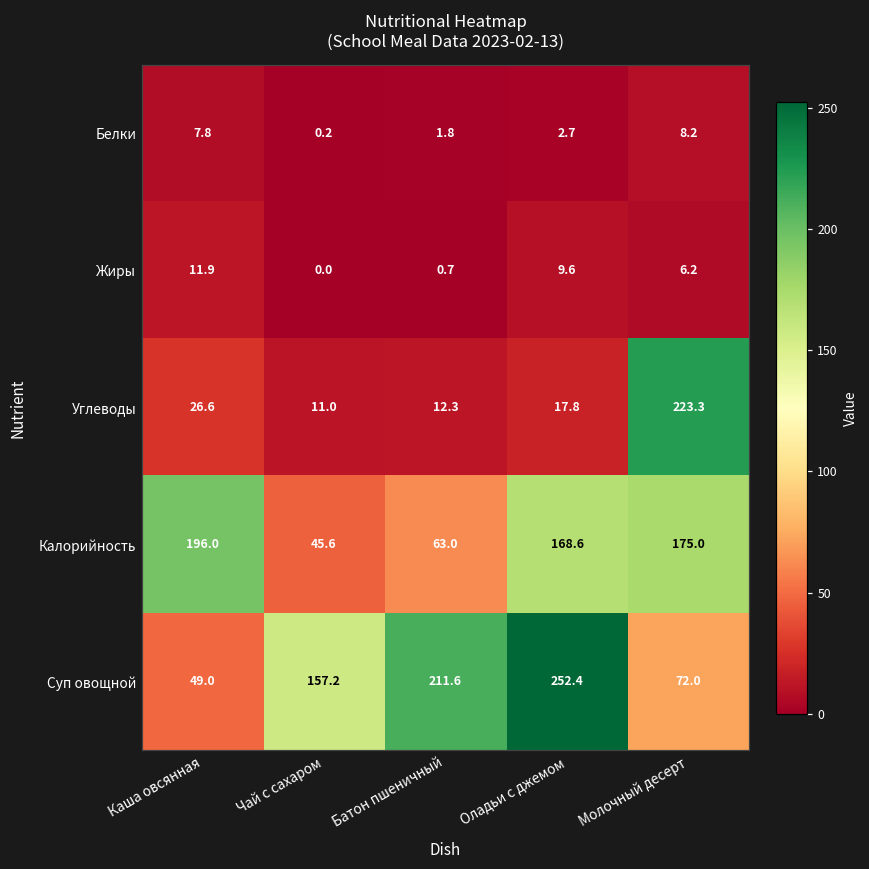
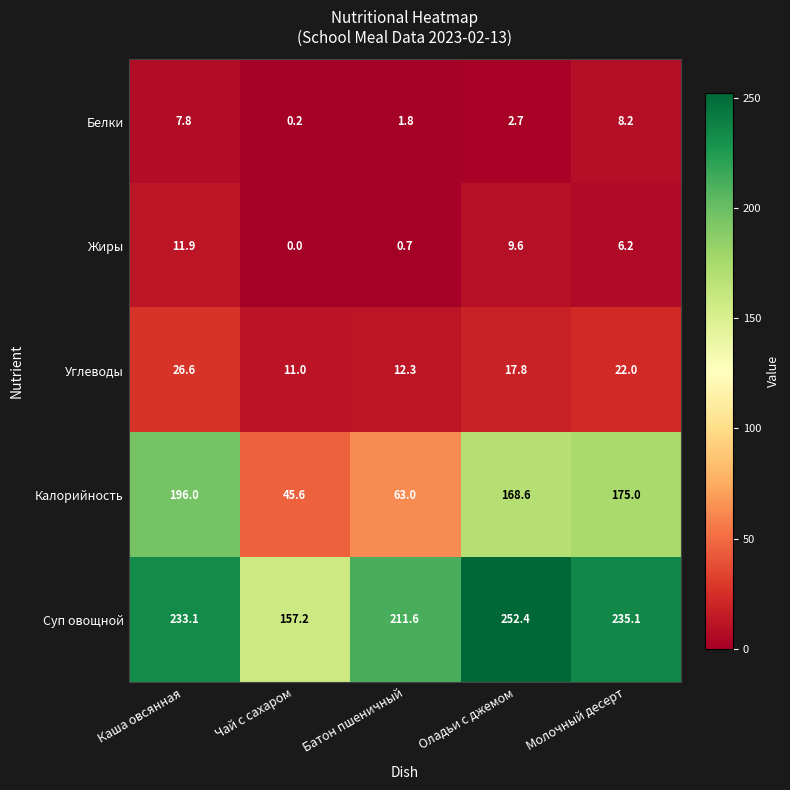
Углеводы, Молочный десерт: 223.3 -> 22.0
Суп овощной, Каша овсянная: 49.0 -> 233.1
Суп овощной, Молочный десерт: 72.0 -> 235.1
